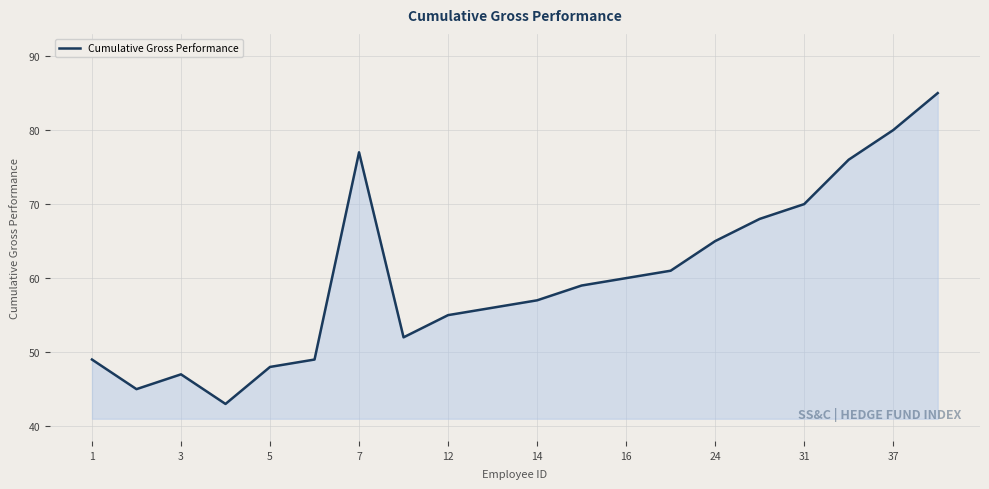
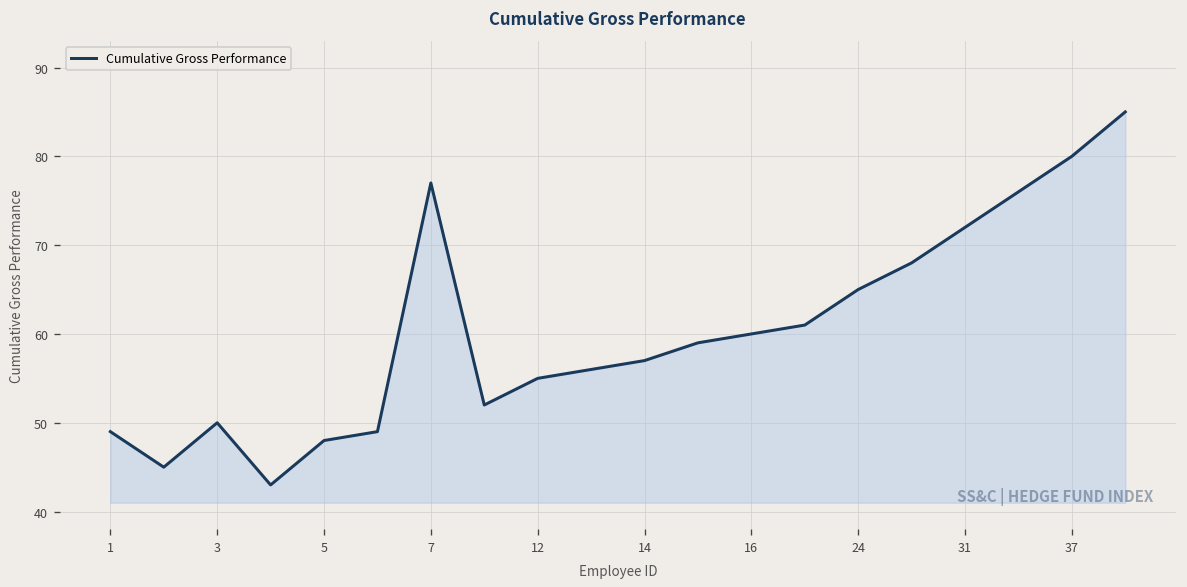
3: 47 -> 50
31: 70 -> 72
